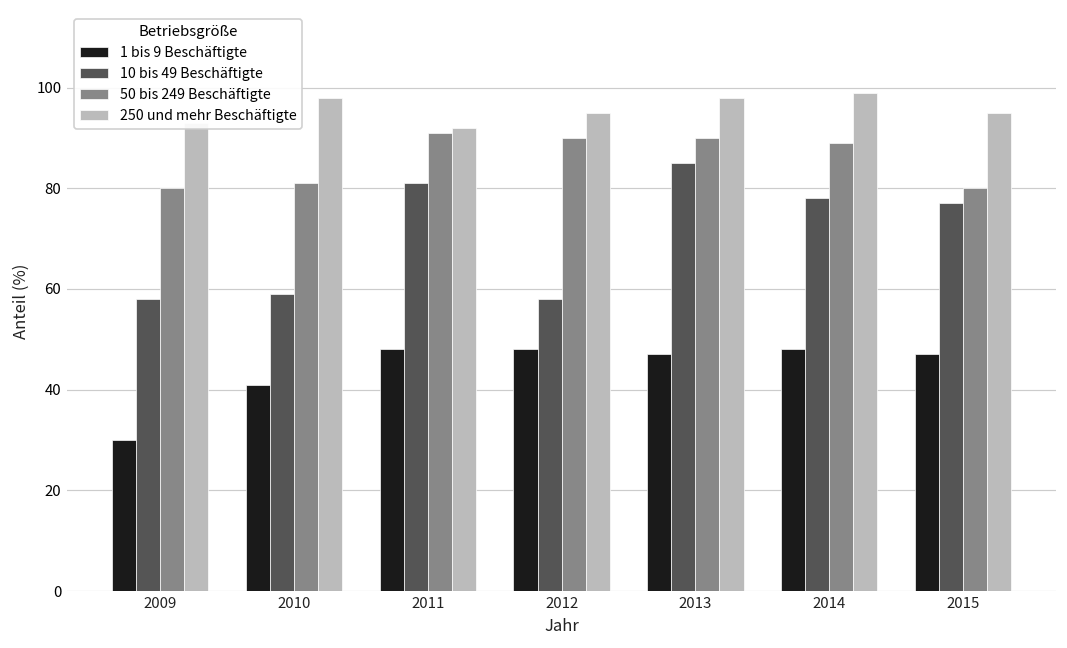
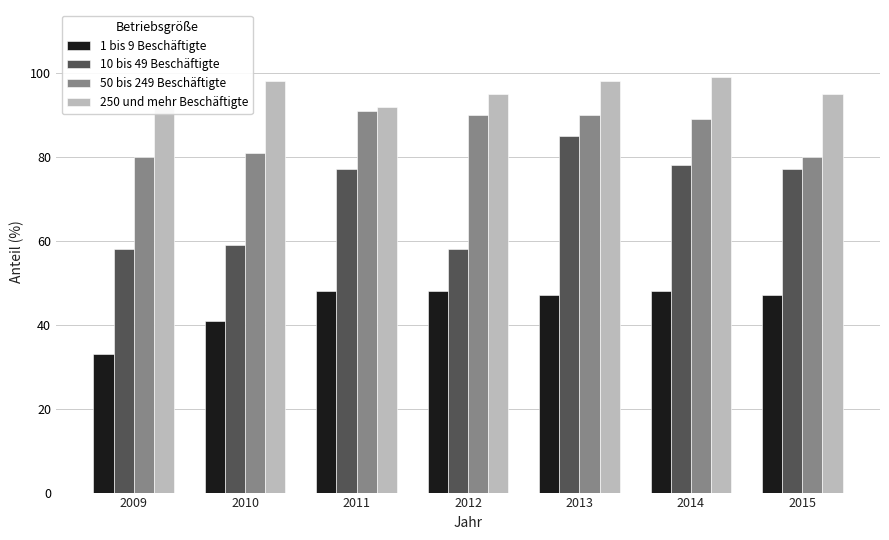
1 bis 9 Beschäftigte, 2009: 30 -> 33
10 bis 49 Beschäftigte, 2011: 81 -> 77
